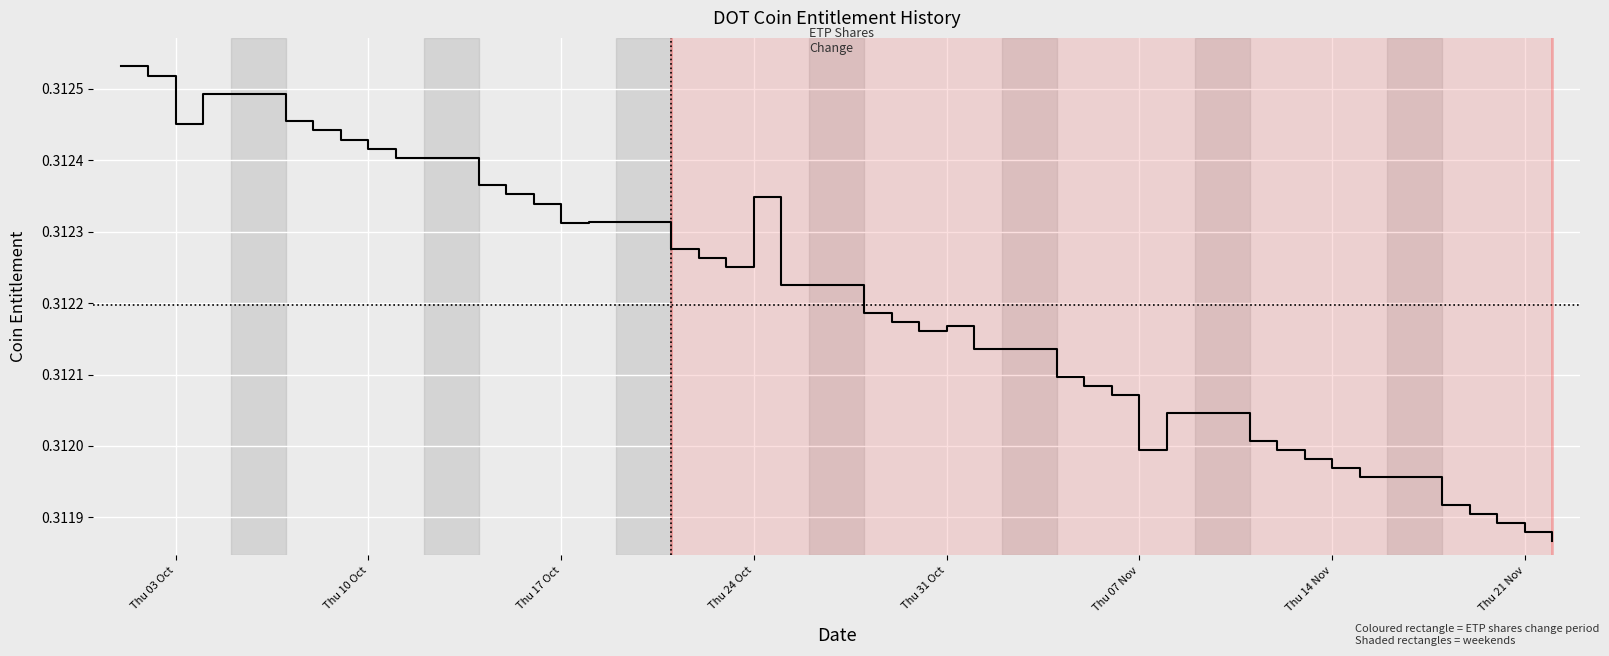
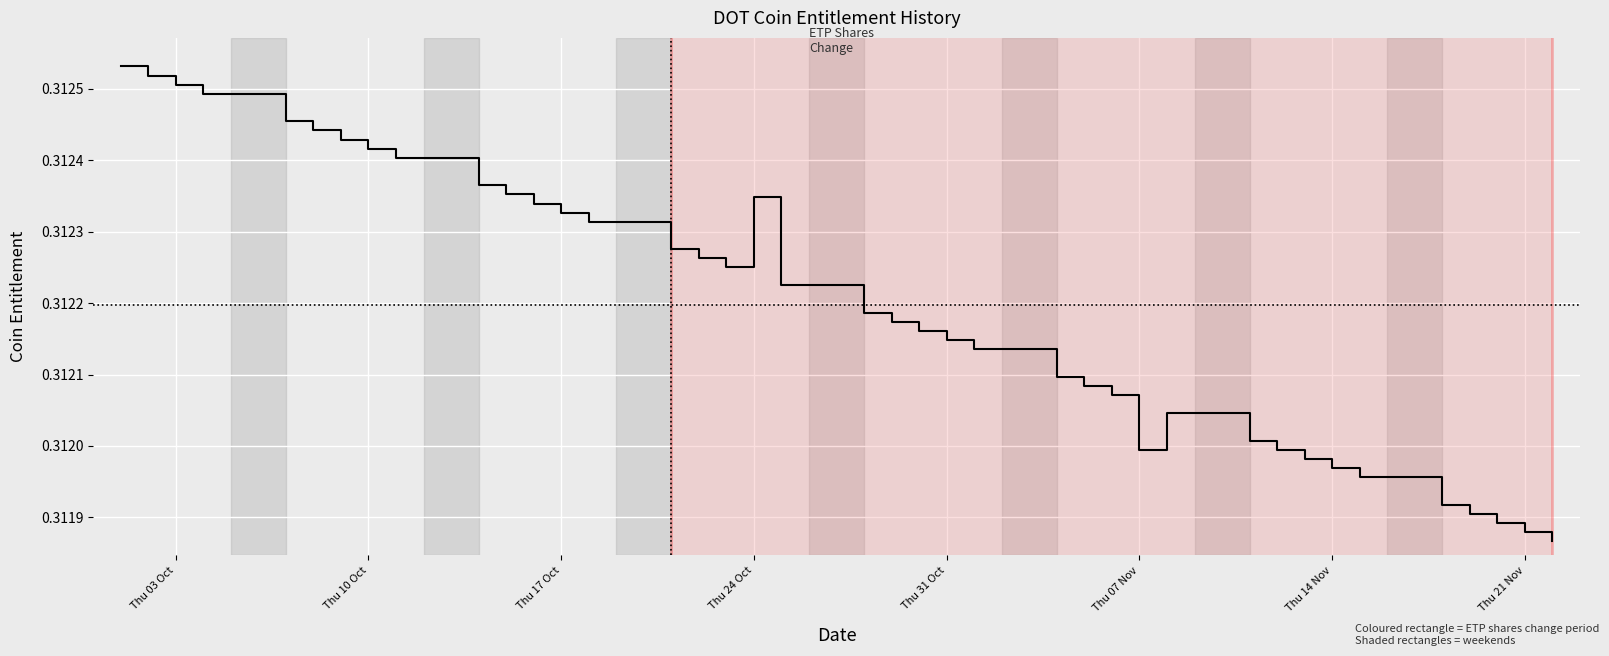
Thu 03 Oct: 0.31245 -> 0.31251
Thu 17 Oct: 0.31231 -> 0.31233
Thu 31 Oct: 0.31217 -> 0.31215
